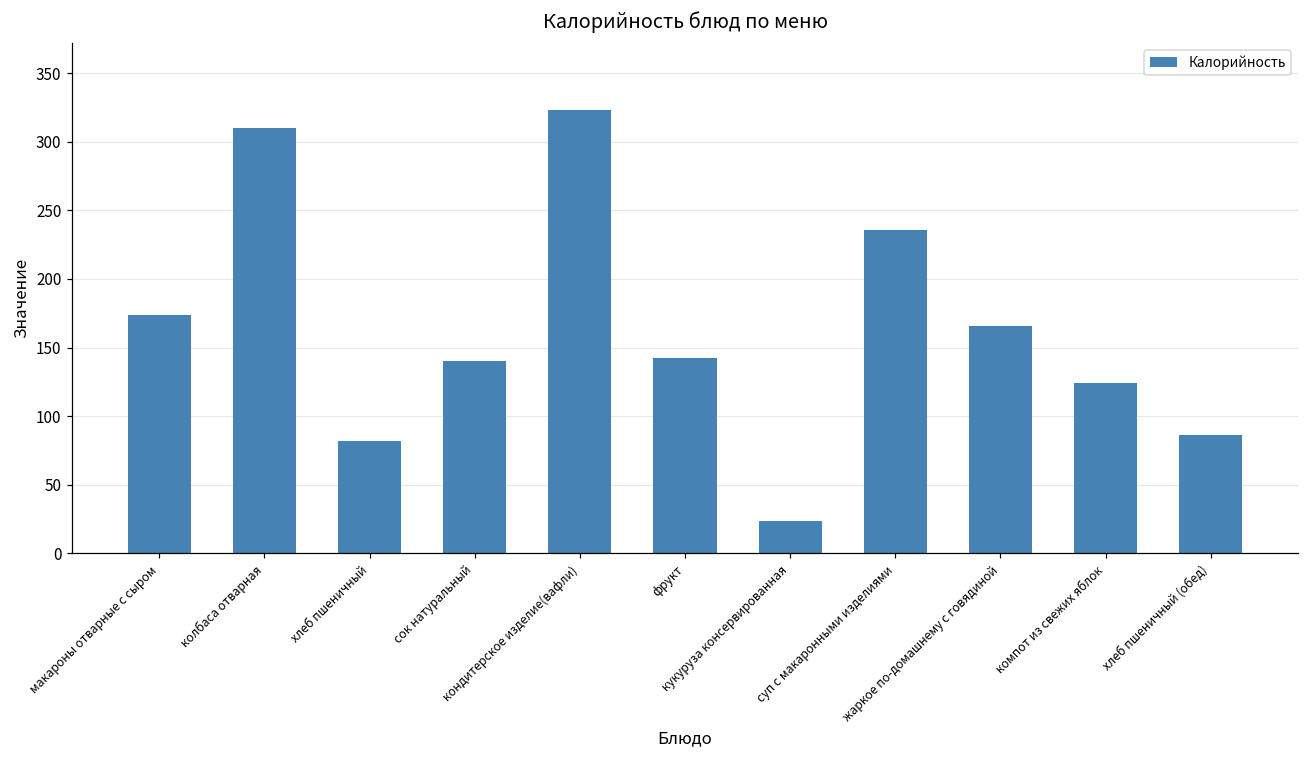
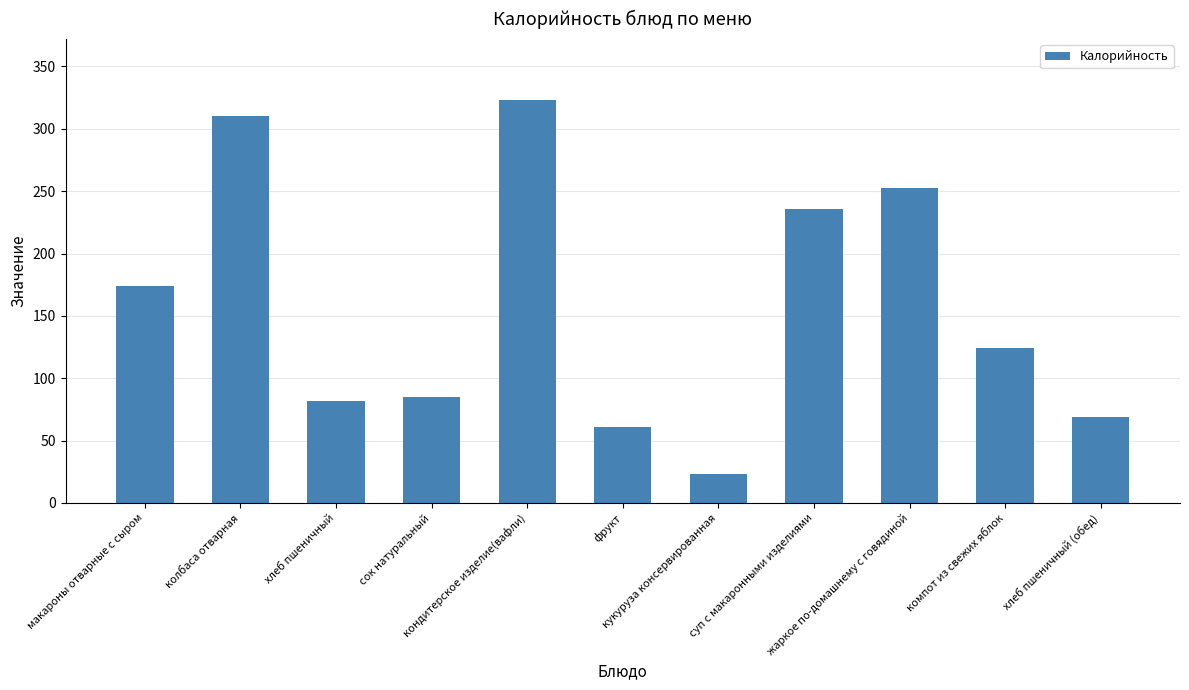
сок натуральный: 140 -> 85
фрукт: 142 -> 61
жаркое по-домашнему с говядиной: 166 -> 253
хлеб пшеничный (обед): 86 -> 69
